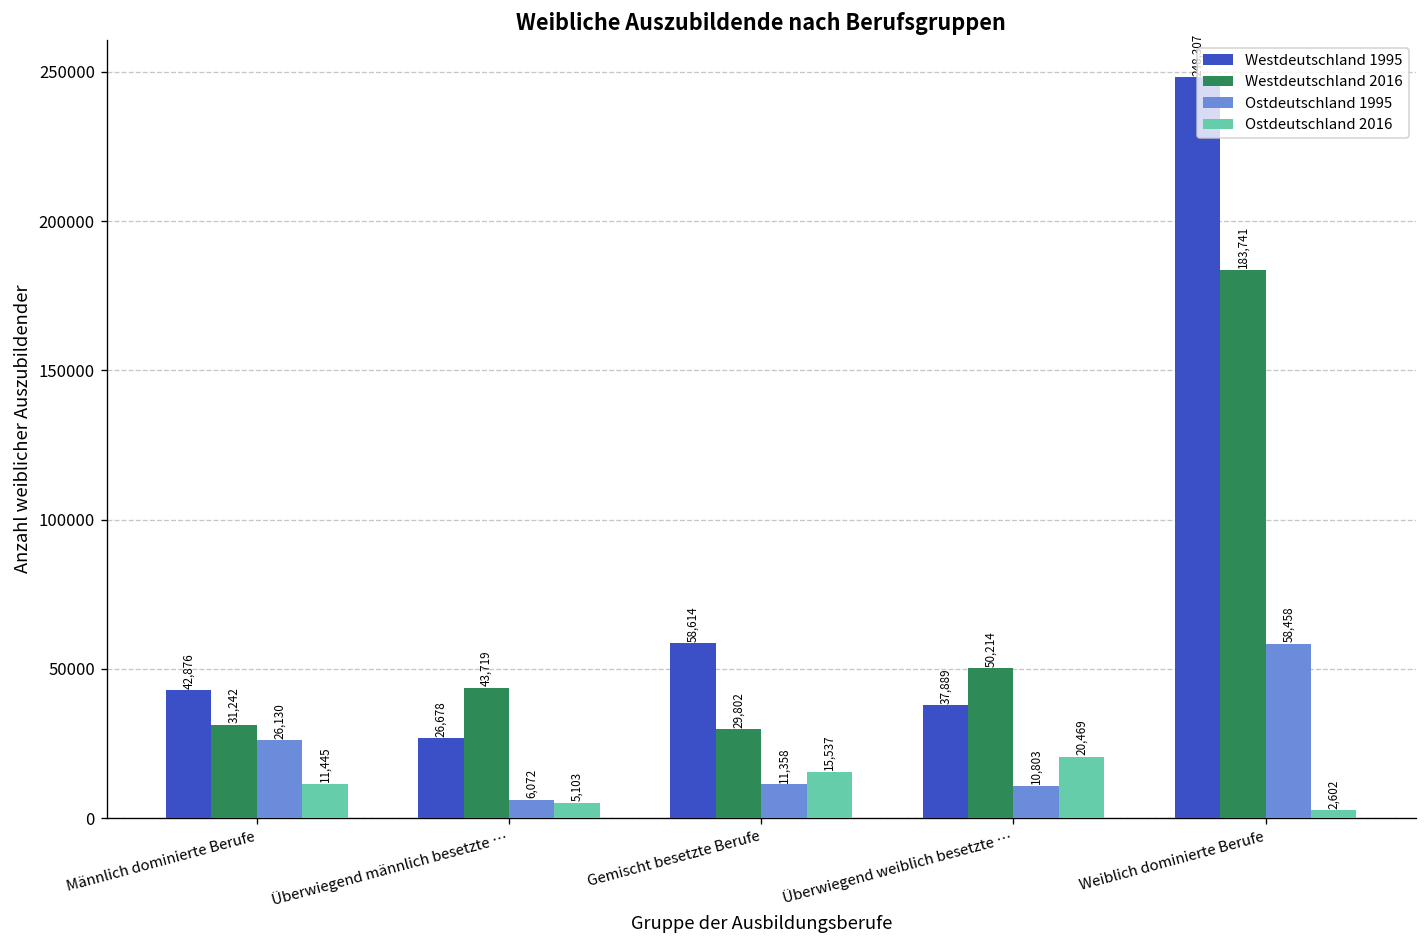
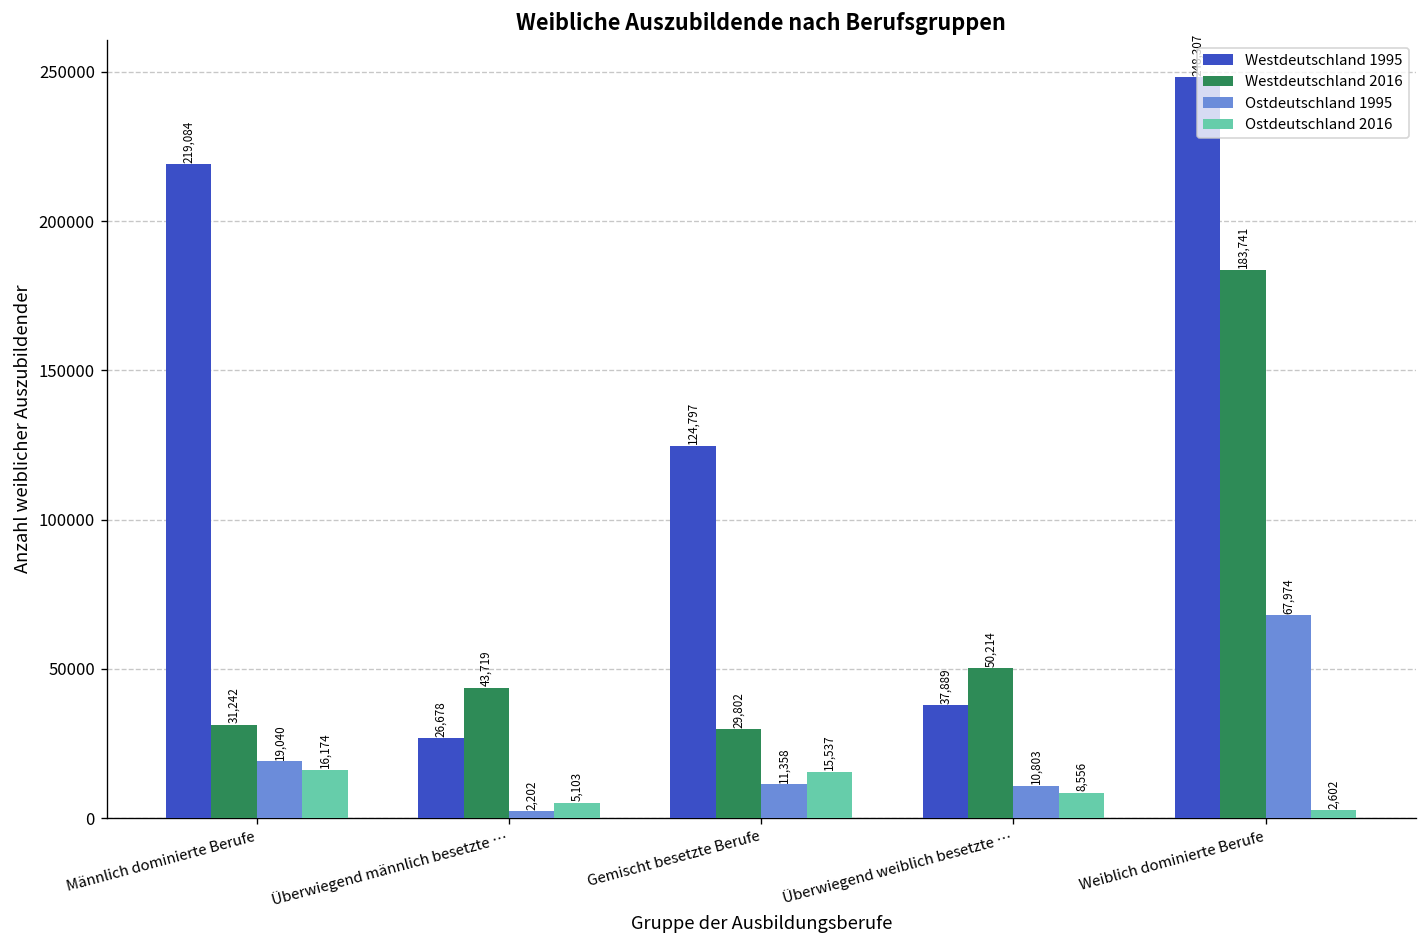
Westdeutschland 1995, Männlich dominierte Berufe: 42,876 -> 219,084
Ostdeutschland 1995, Männlich dominierte Berufe: 26,130 -> 19,040
Ostdeutschland 2016, Männlich dominierte Berufe: 11,445 -> 16,174
Ostdeutschland 1995, Überwiegend männlich besetzte …: 6,072 -> 2,202
Westdeutschland 1995, Gemischt besetzte Berufe: 58,614 -> 124,797
Ostdeutschland 2016, Überwiegend weiblich besetzte …: 20,469 -> 8,556
Ostdeutschland 1995, Weiblich dominierte Berufe: 58,458 -> 67,974
